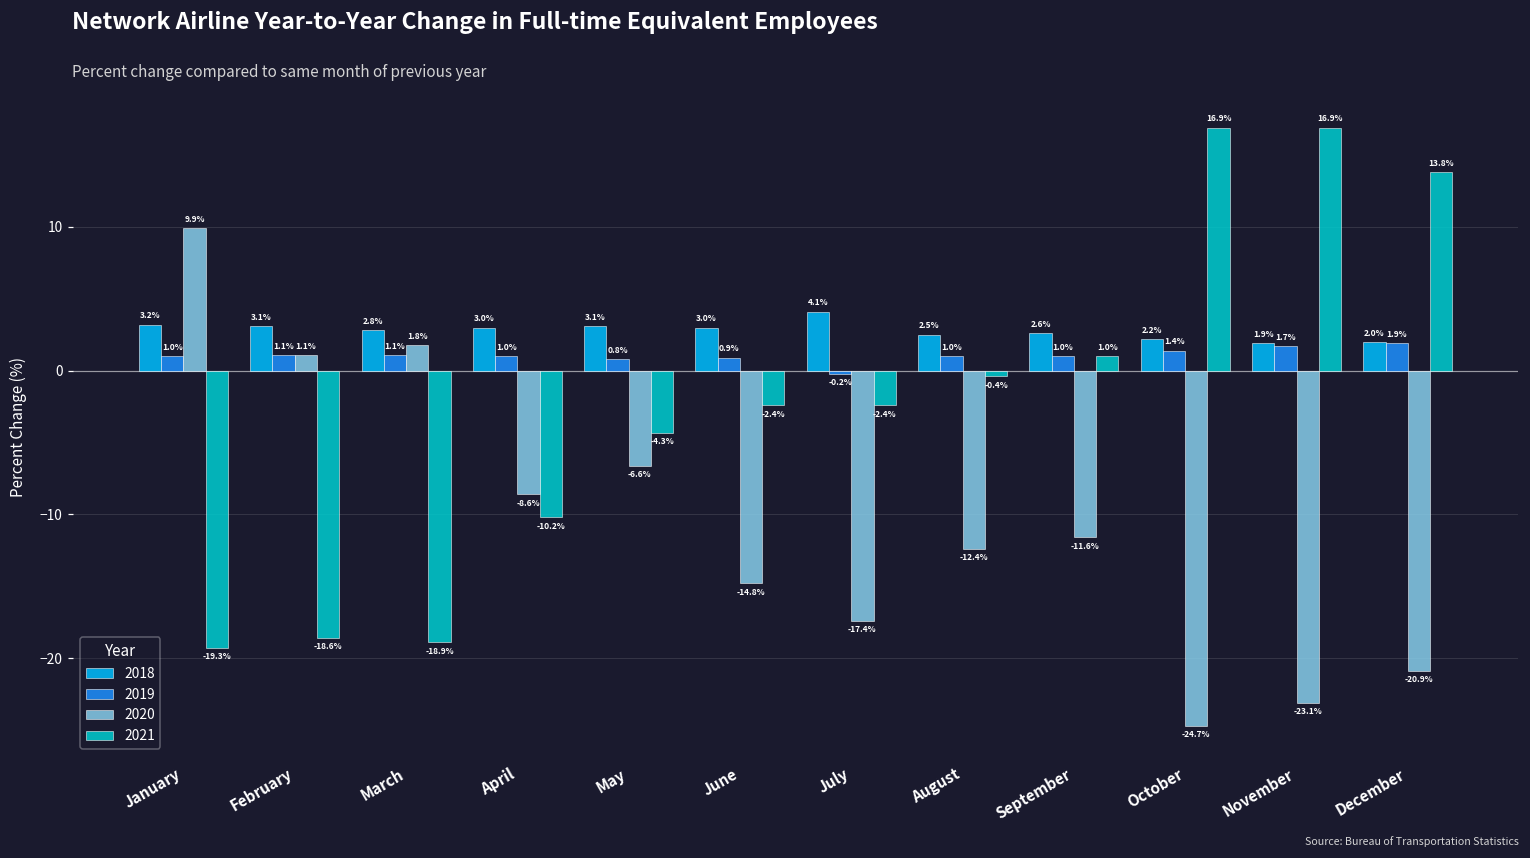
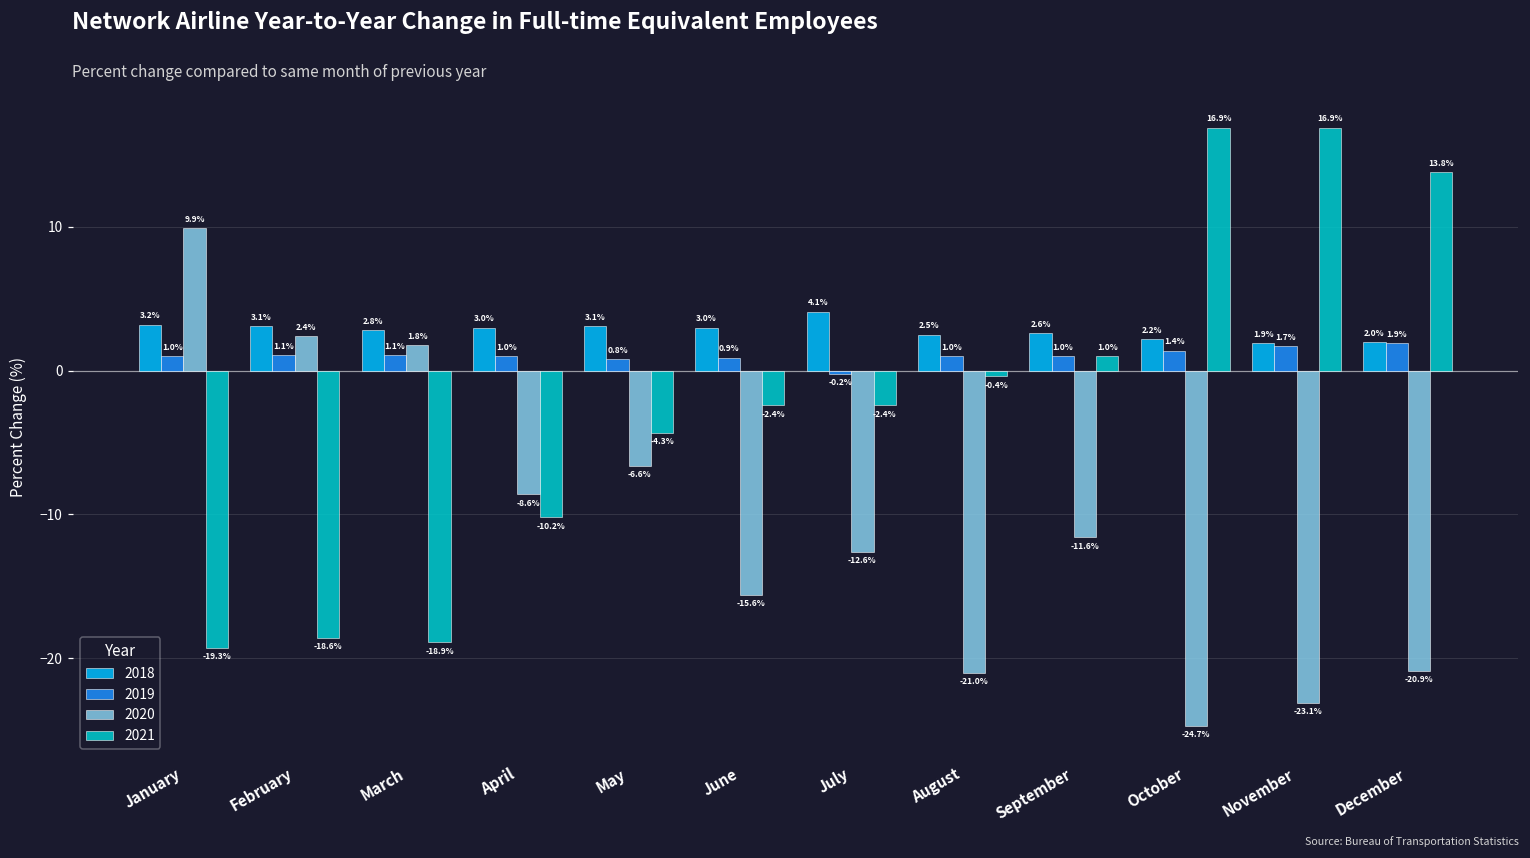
2020, February: 1.1% -> 2.4%
2020, June: -14.8% -> -15.6%
2020, July: -17.4% -> -12.6%
2020, August: -12.4% -> -21.0%
